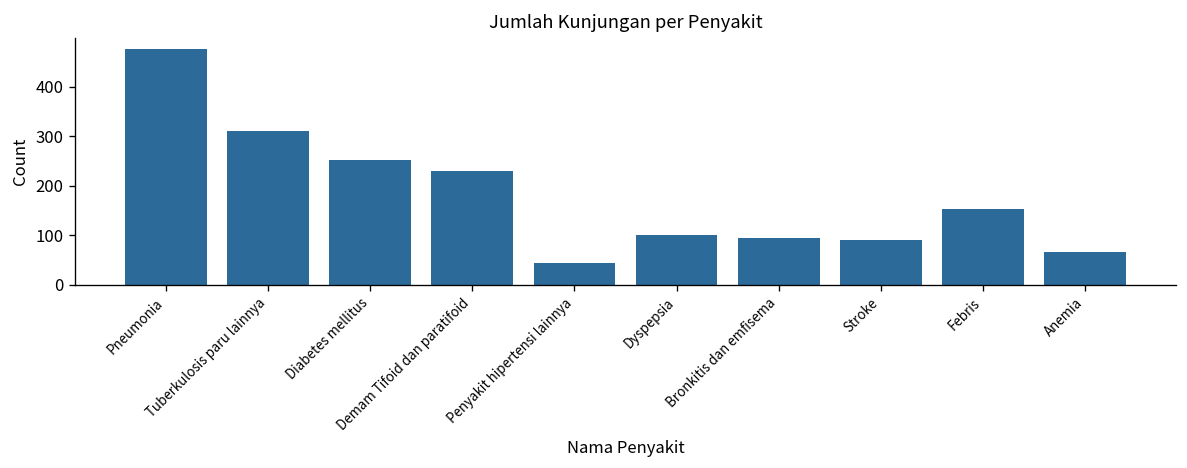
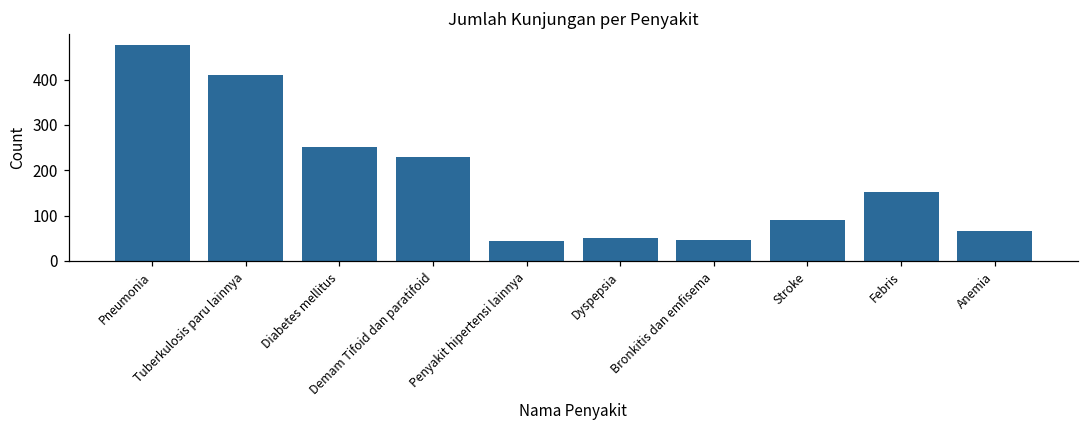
Tuberkulosis paru lainnya: 310 -> 410
Dyspepsia: 100 -> 50
Bronkitis dan emfisema: 100 -> 50
